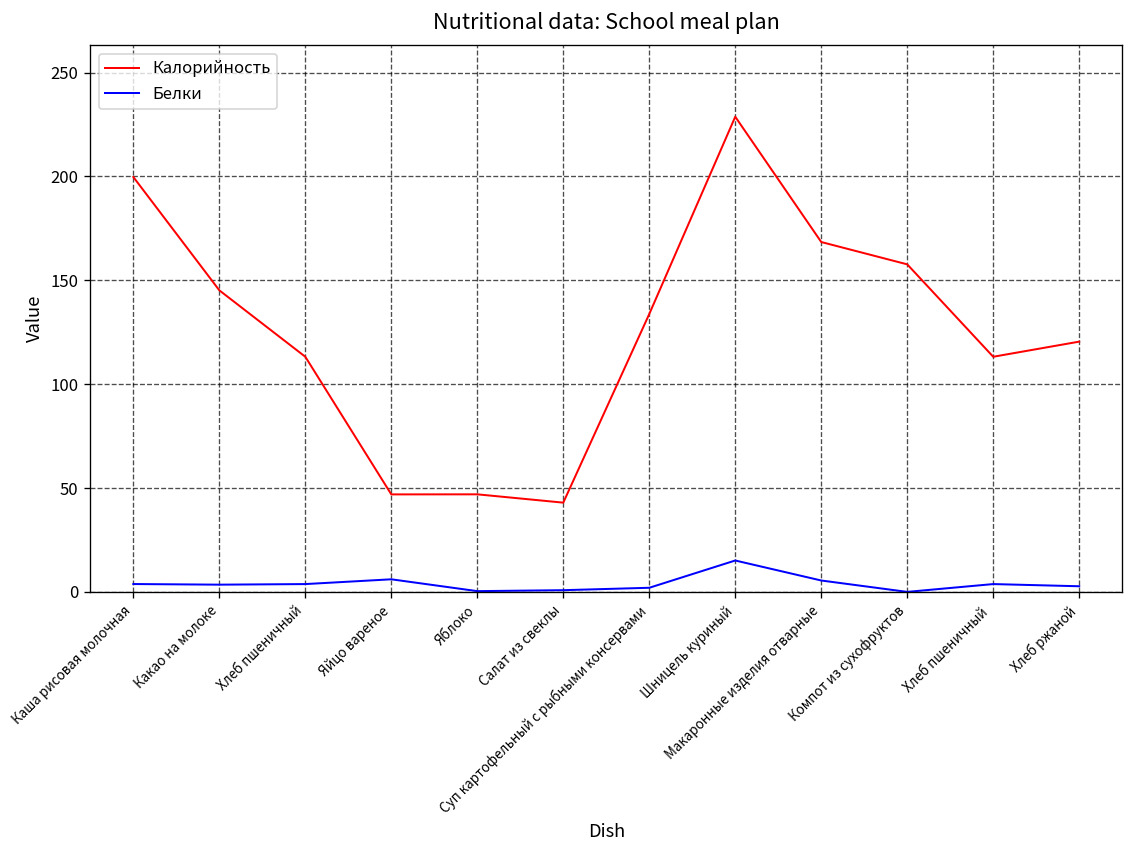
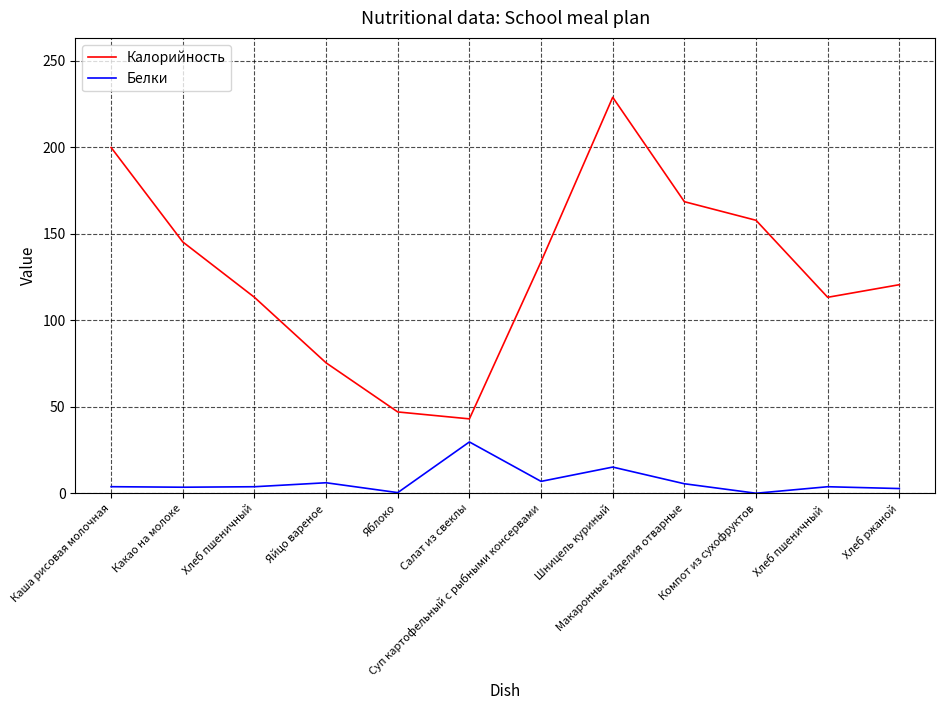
Калорийность, Яйцо вареное: 47 -> 75
Белки, Салат из свеклы: 1 -> 30
Белки, Суп картофельный с рыбными консервами: 2 -> 7
